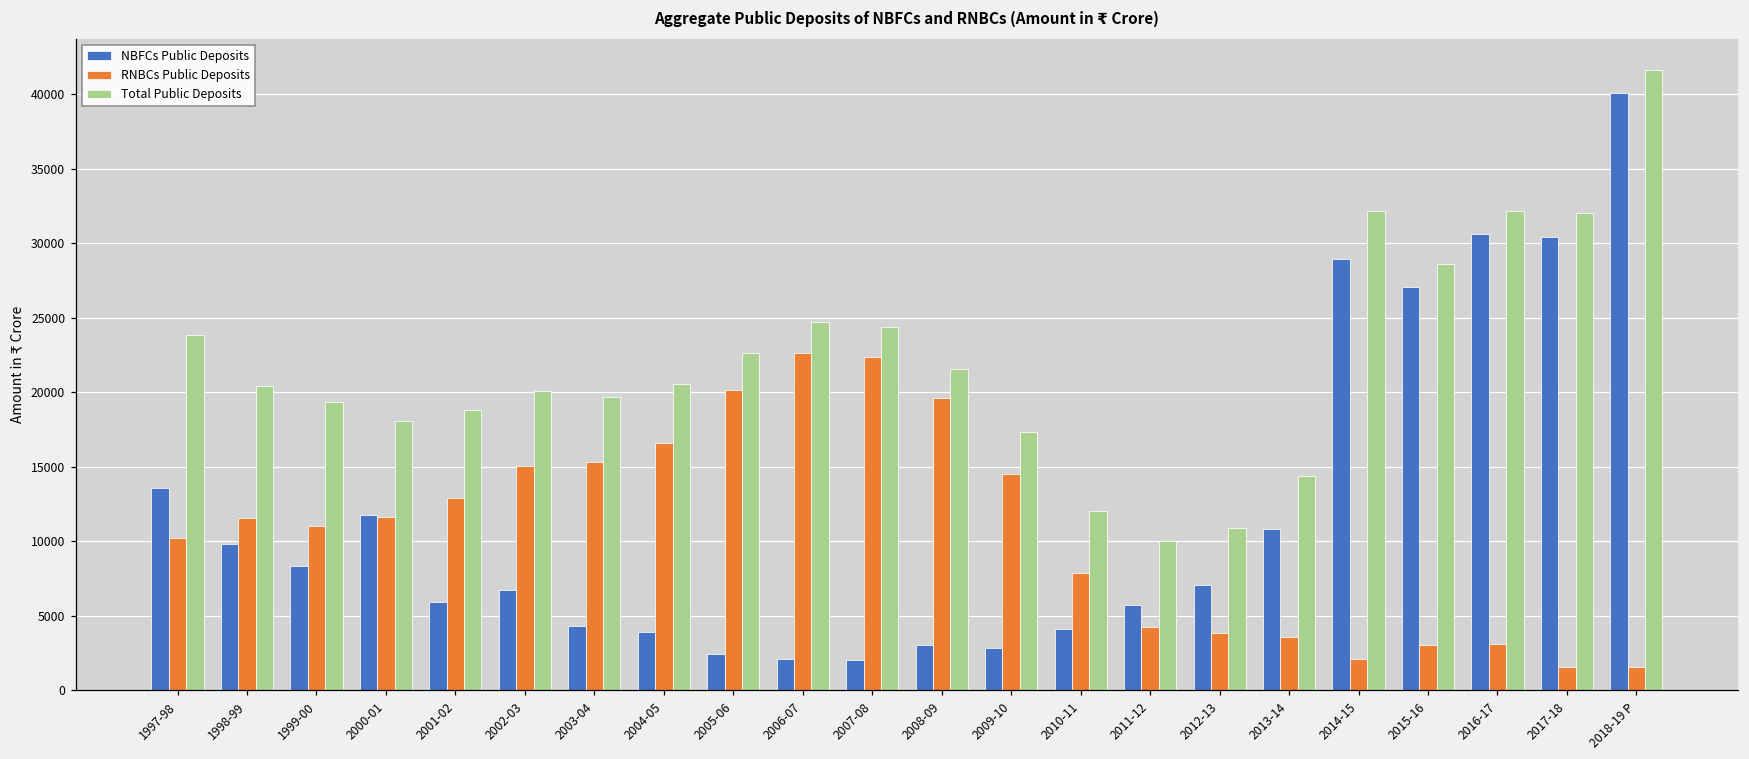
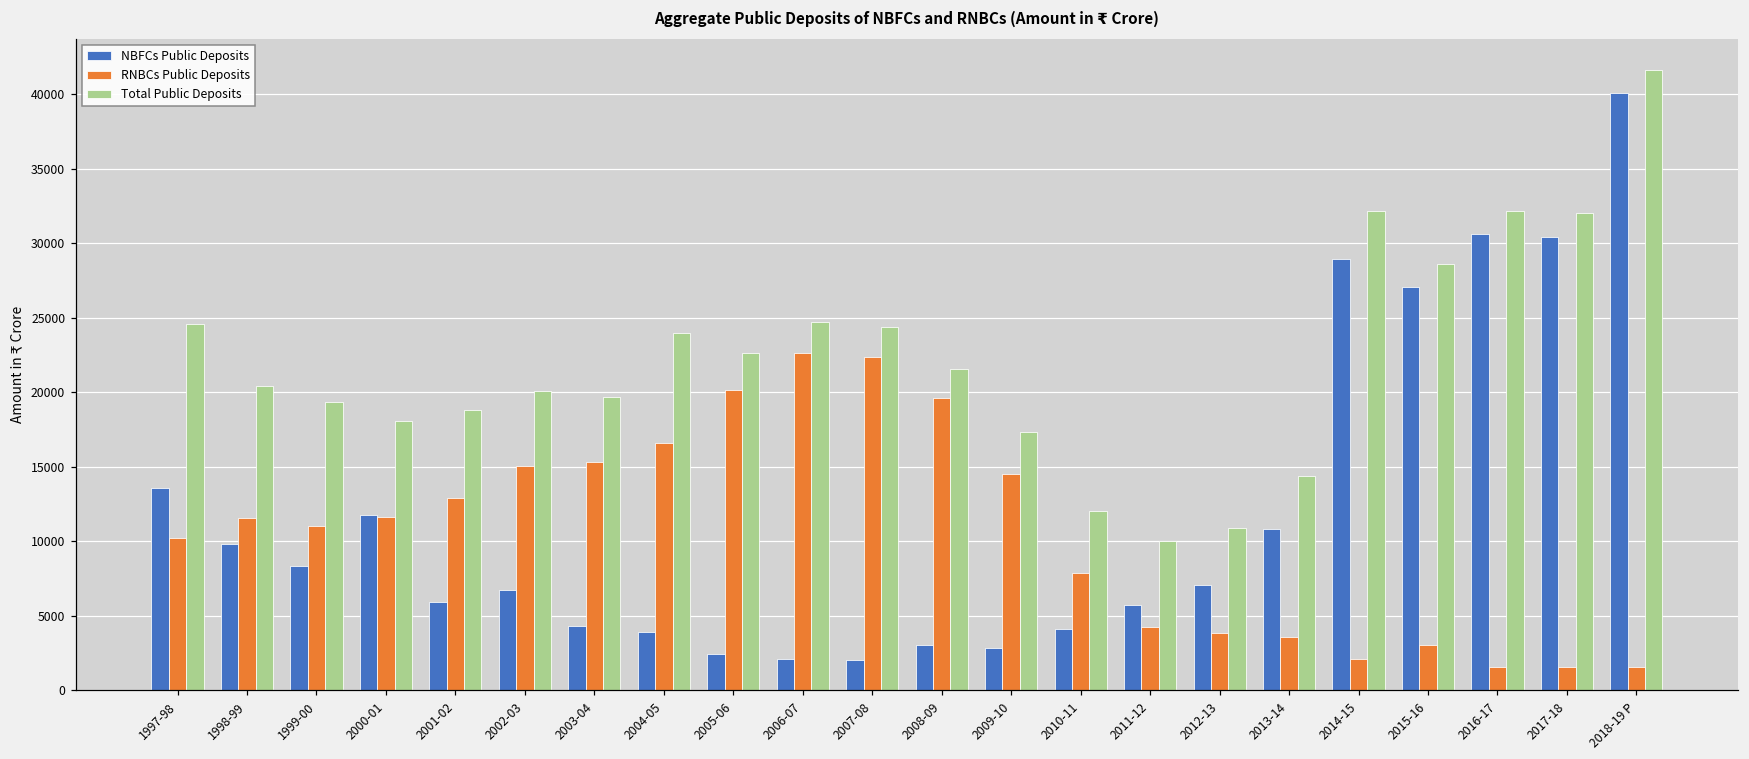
Total Public Deposits, 1997-98: 23800 -> 24600
Total Public Deposits, 2004-05: 20500 -> 23900
RNBCs Public Deposits, 2016-17: 3100 -> 1600
